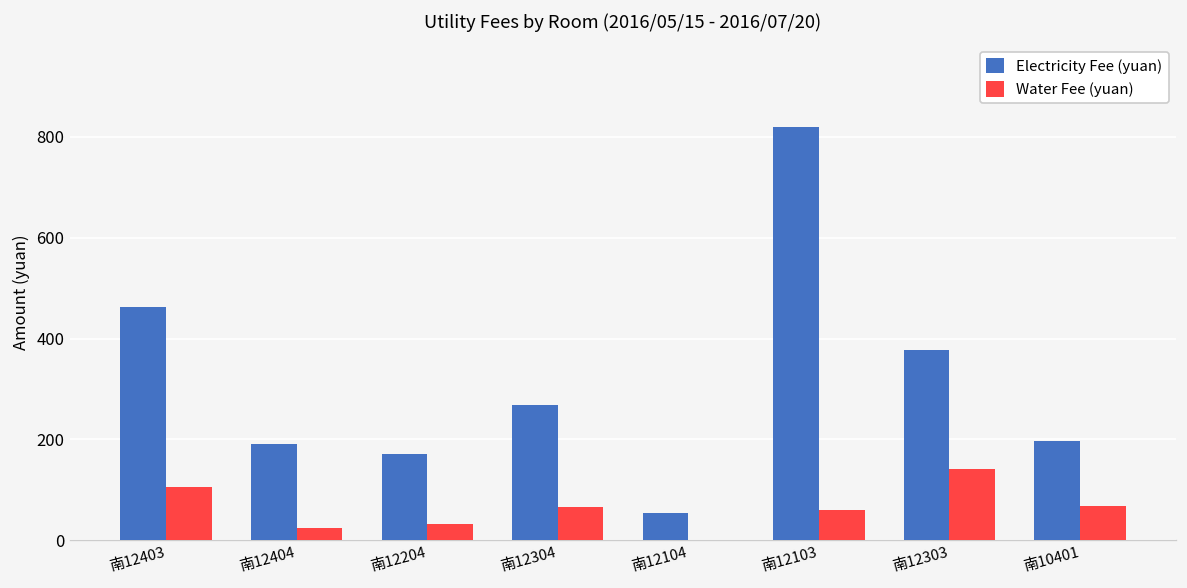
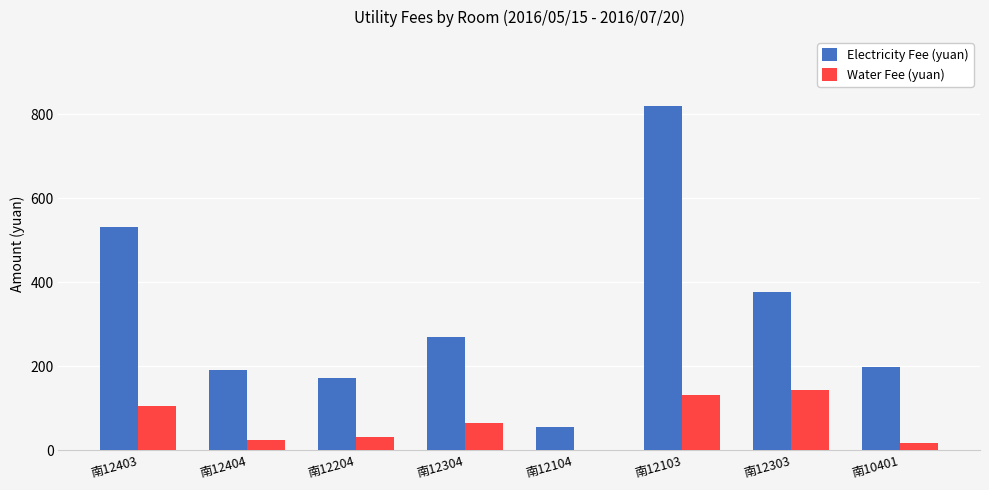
Electricity Fee (yuan), 南12403: 460 -> 530
Water Fee (yuan), 南12103: 60 -> 130
Water Fee (yuan), 南10401: 70 -> 20
